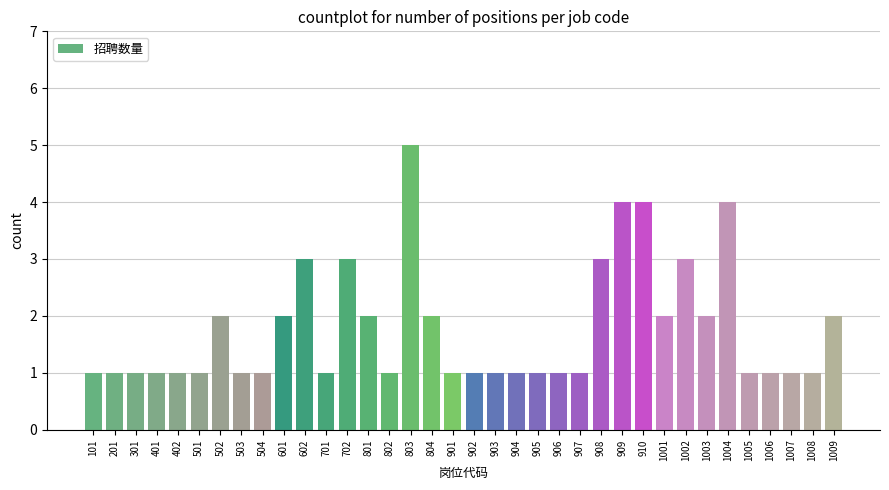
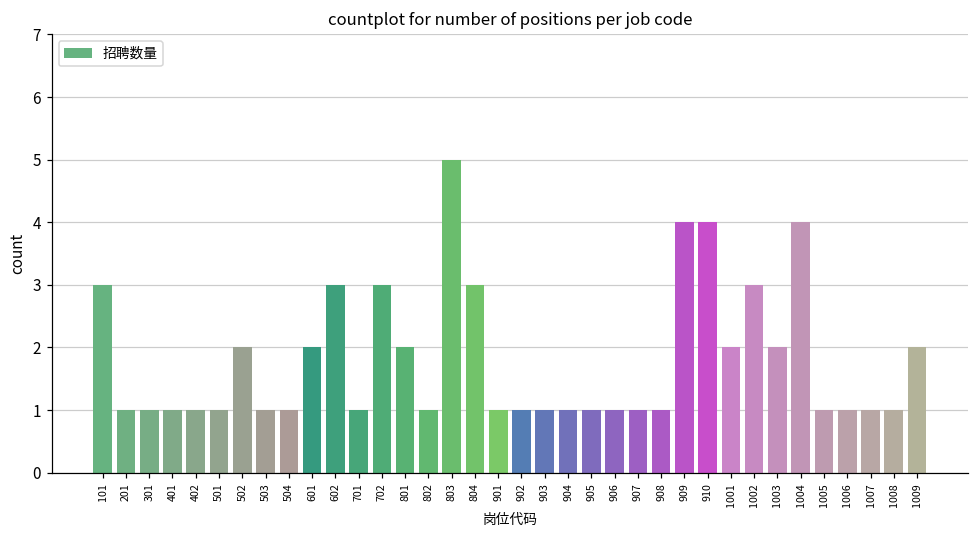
101: 1 -> 3
804: 2 -> 3
908: 3 -> 1
